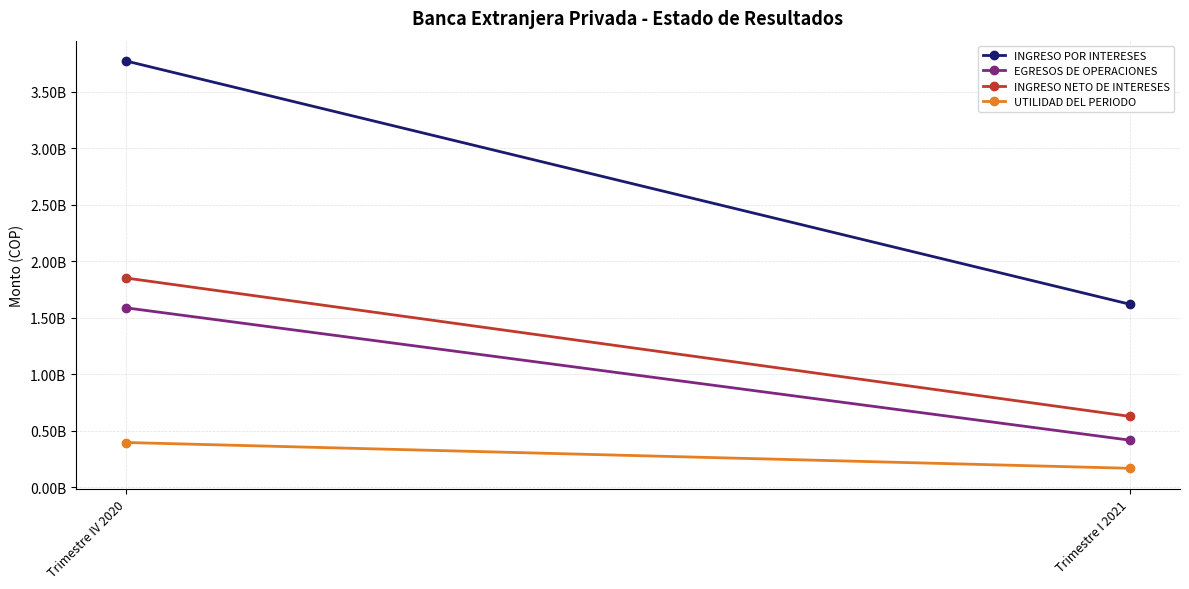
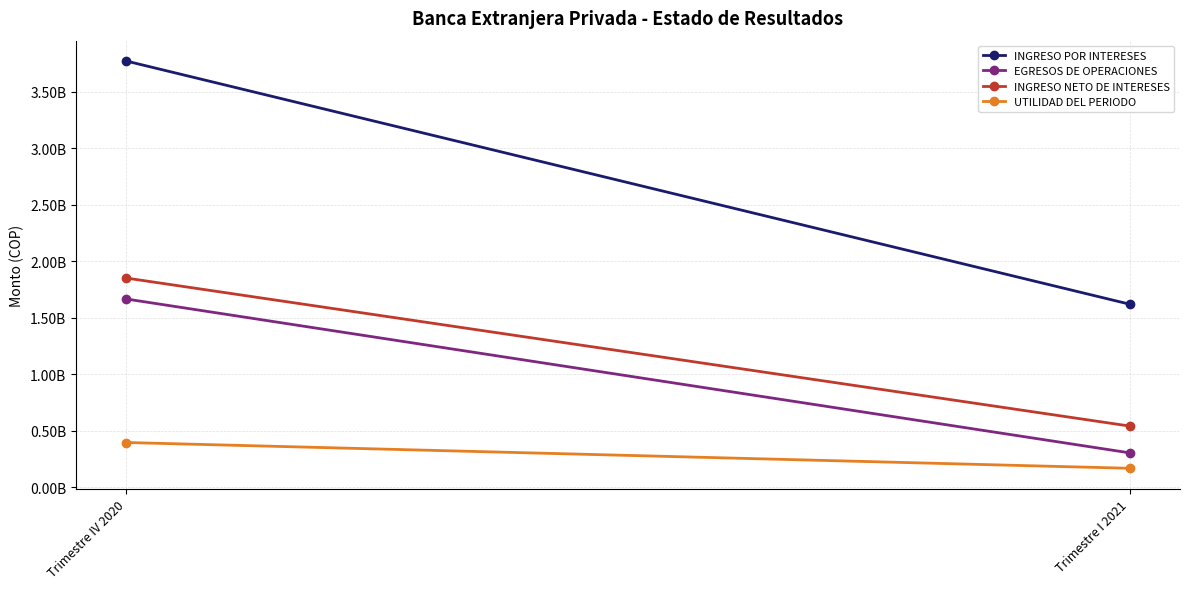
EGRESOS DE OPERACIONES, Trimestre IV 2020: 1590000000 -> 1670000000
EGRESOS DE OPERACIONES, Trimestre I 2021: 420000000 -> 300000000
INGRESO NETO DE INTERESES, Trimestre I 2021: 630000000 -> 540000000
